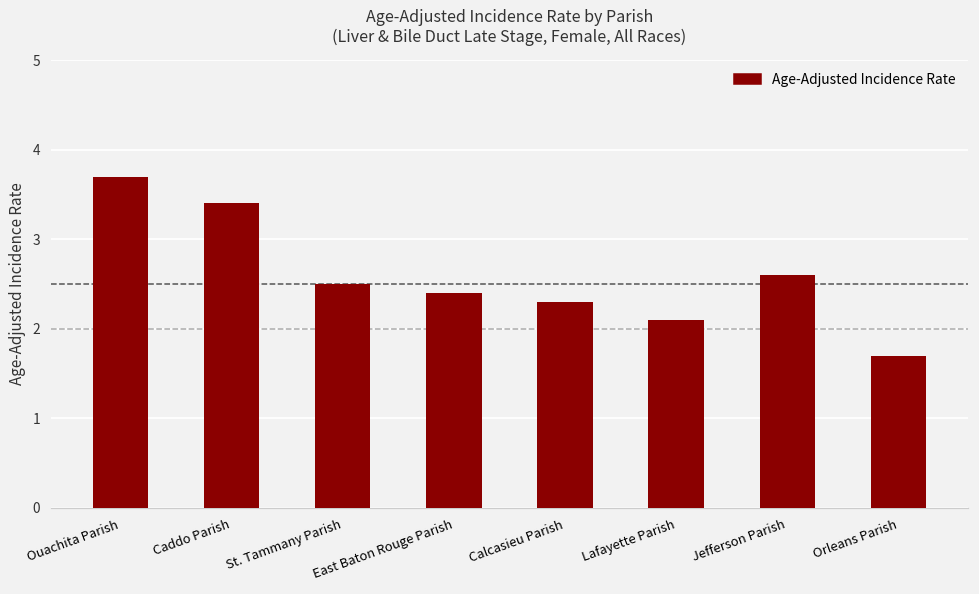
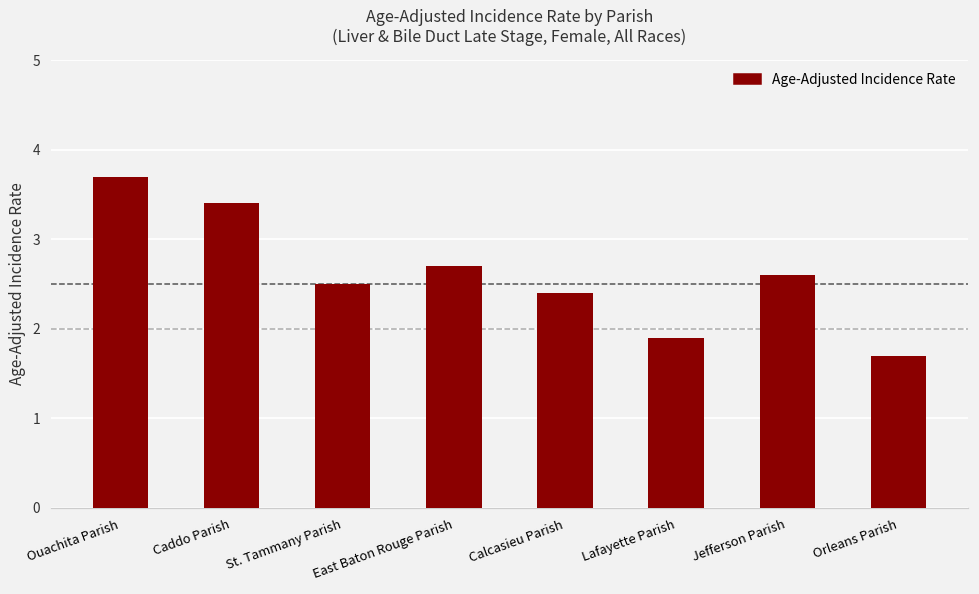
East Baton Rouge Parish: 2.4 -> 2.7
Calcasieu Parish: 2.3 -> 2.4
Lafayette Parish: 2.1 -> 1.9
